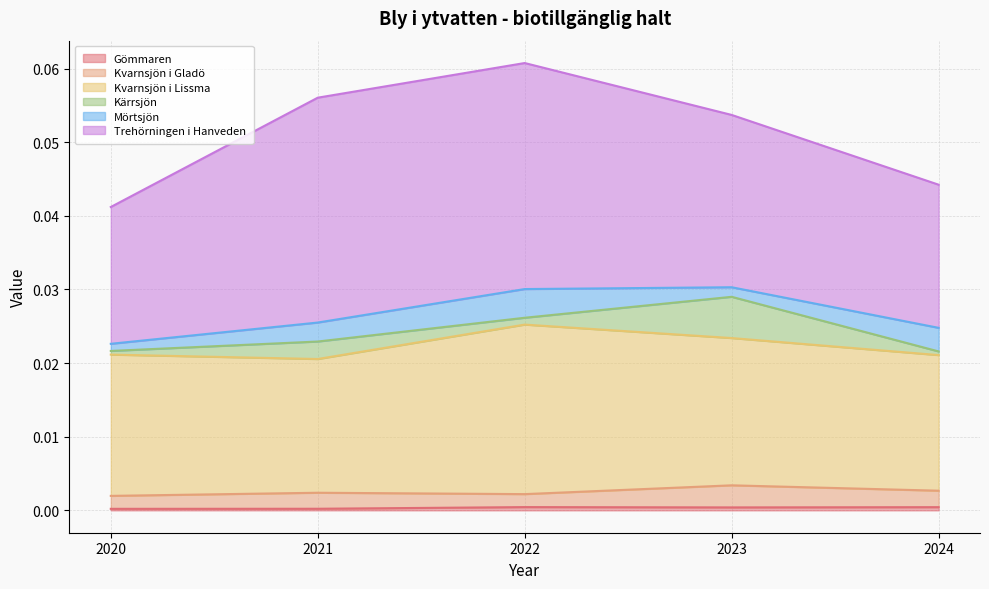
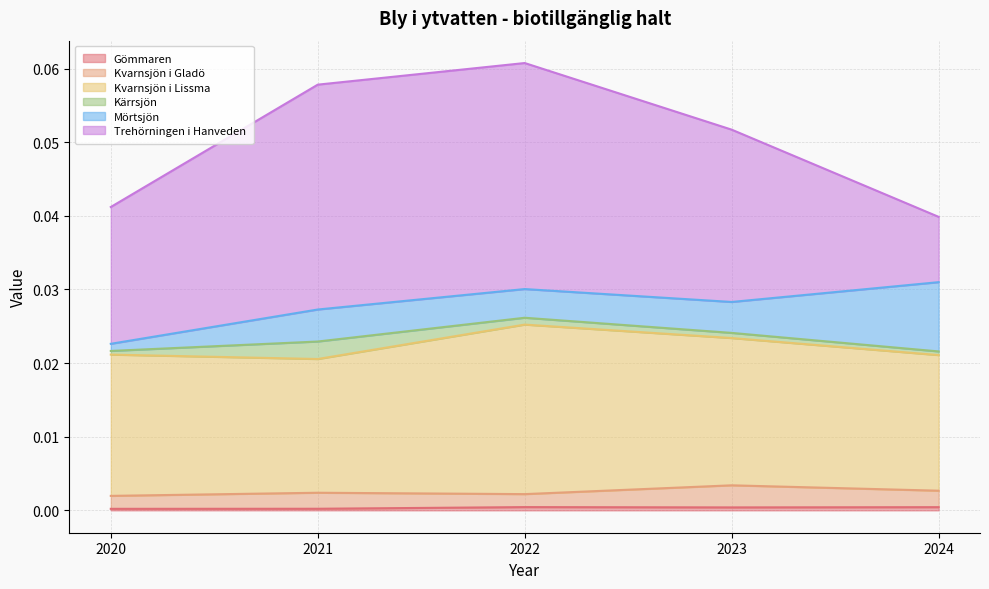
Mörtsjön, 2021: 0.003 -> 0.004
Kärrsjön, 2023: 0.006 -> 0.001
Mörtsjön, 2023: 0.001 -> 0.004
Mörtsjön, 2024: 0.003 -> 0.009
Trehörningen i Hanveden, 2024: 0.019 -> 0.009
